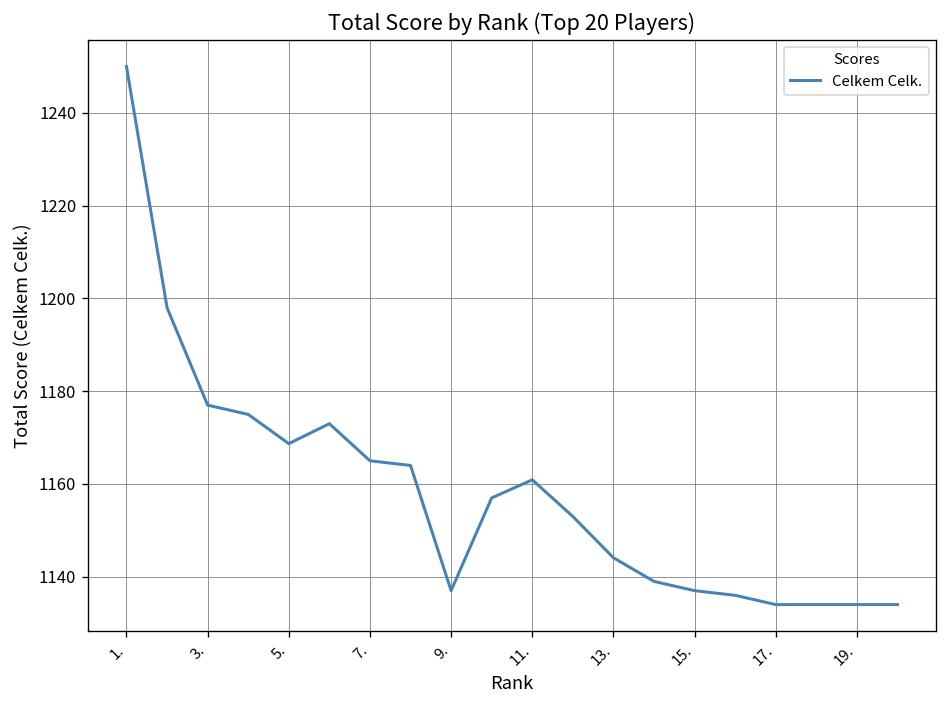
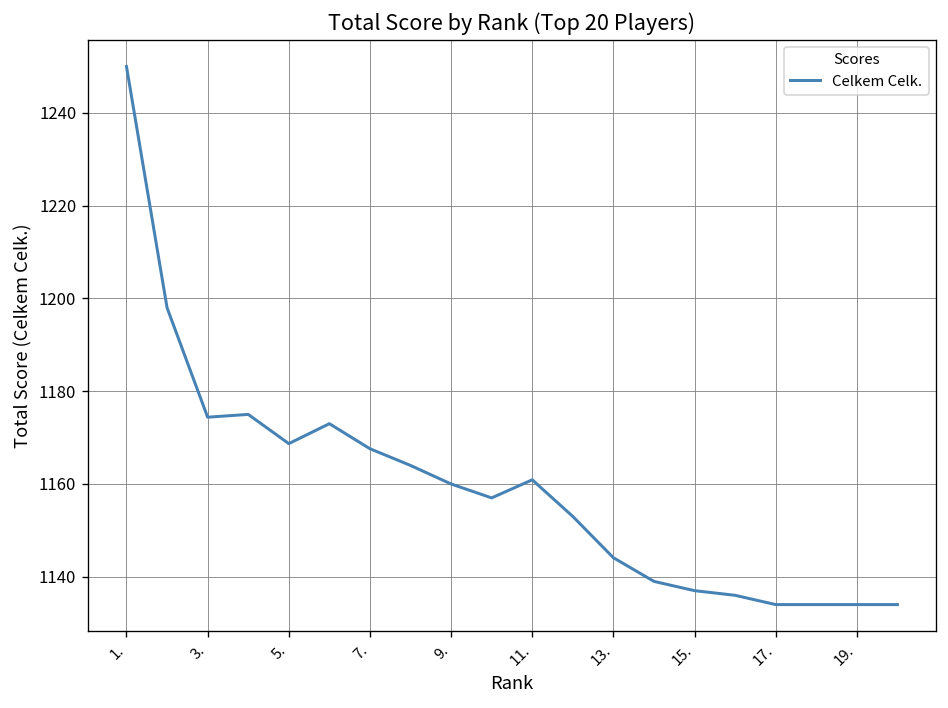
3.: 1177 -> 1174
7.: 1165 -> 1168
9.: 1137 -> 1160
